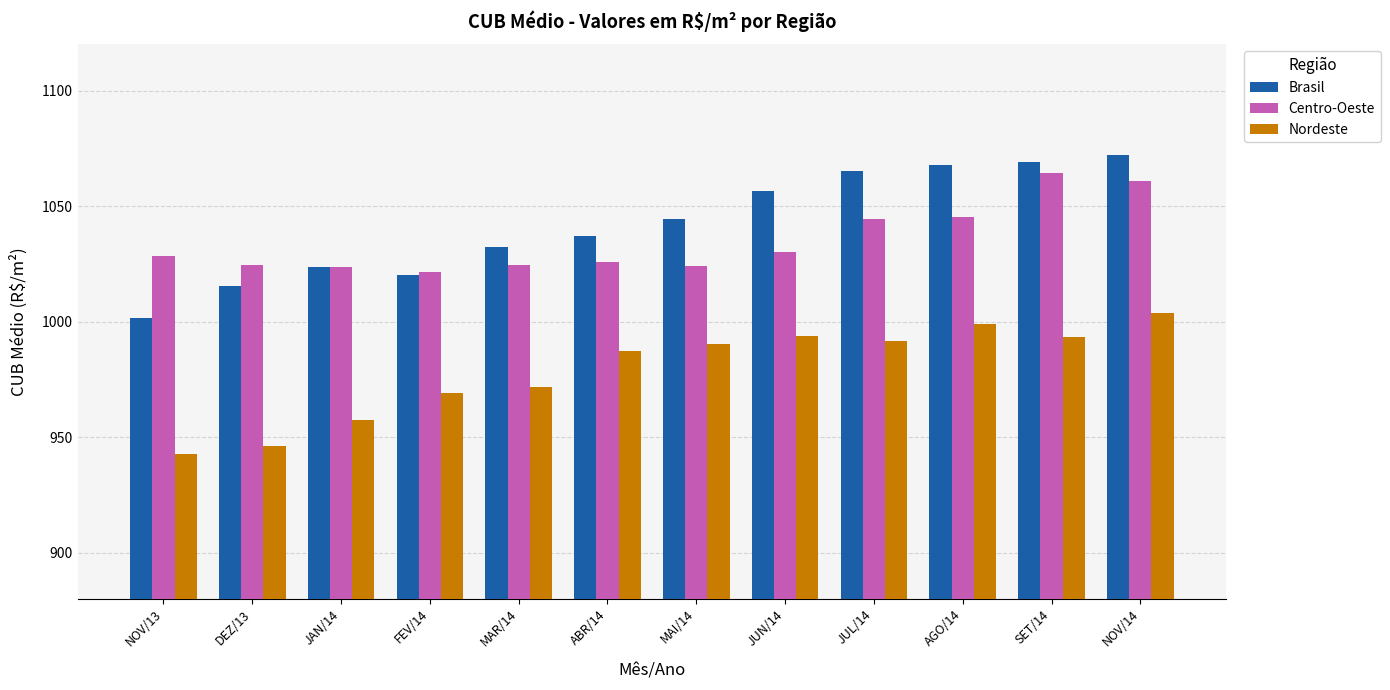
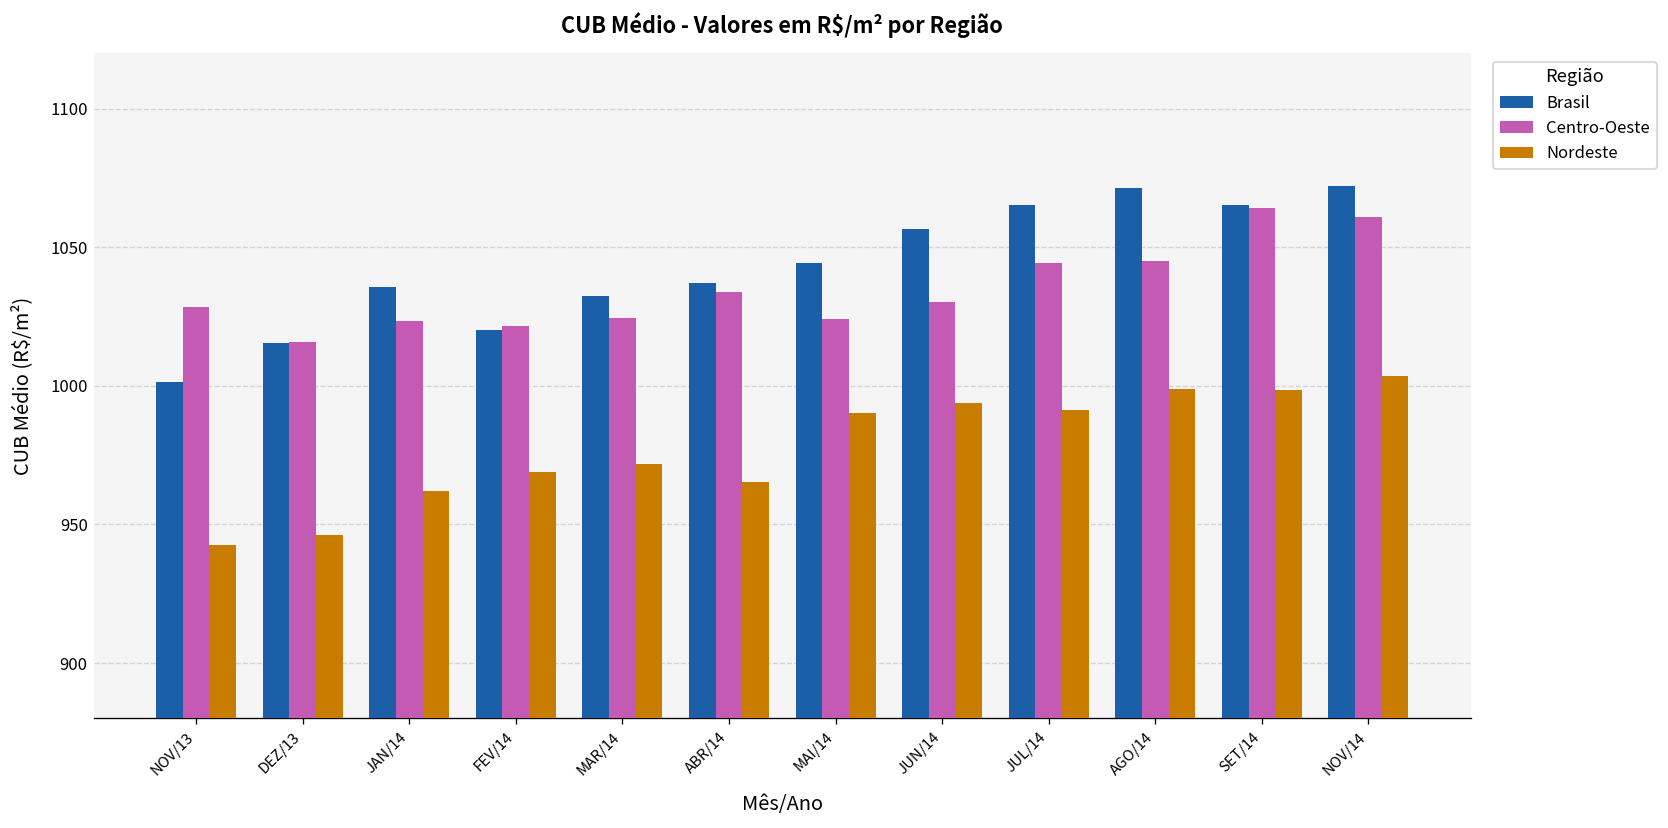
Centro-Oeste, DEZ/13: 1024 -> 1016
Brasil, JAN/14: 1023 -> 1036
Nordeste, JAN/14: 957 -> 962
Centro-Oeste, ABR/14: 1026 -> 1034
Nordeste, ABR/14: 987 -> 965
Brasil, AGO/14: 1068 -> 1072
Brasil, SET/14: 1069 -> 1065
Nordeste, SET/14: 993 -> 999
